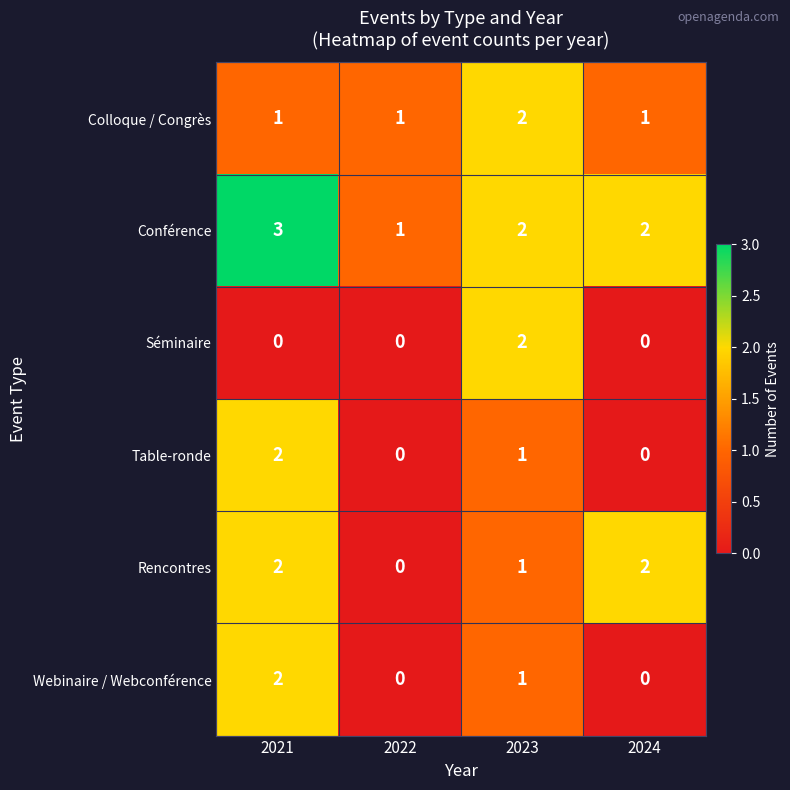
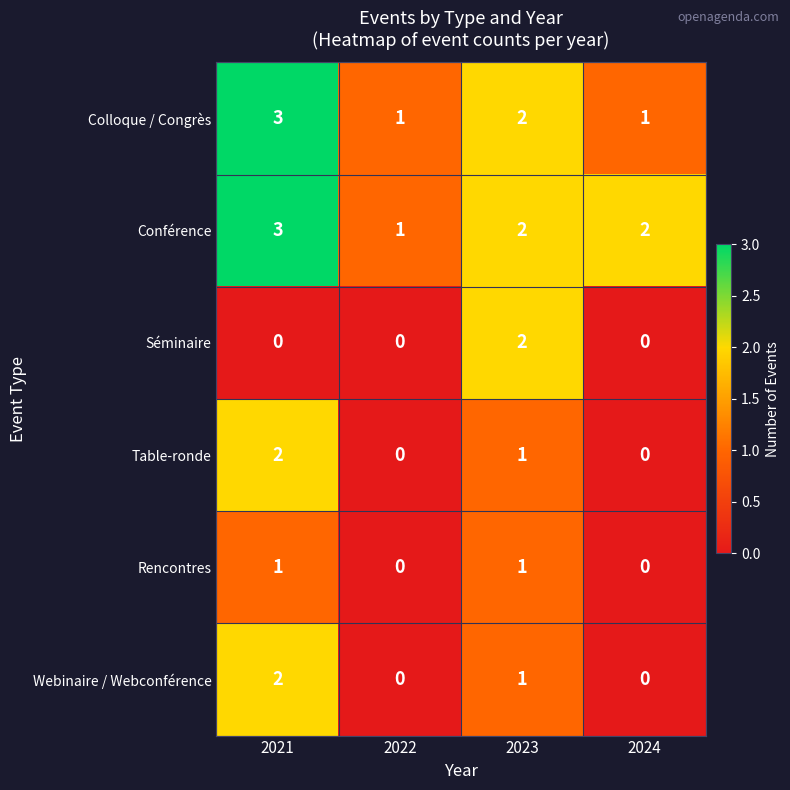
Colloque / Congrès, 2021: 1 -> 3
Rencontres, 2021: 2 -> 1
Rencontres, 2024: 2 -> 0
